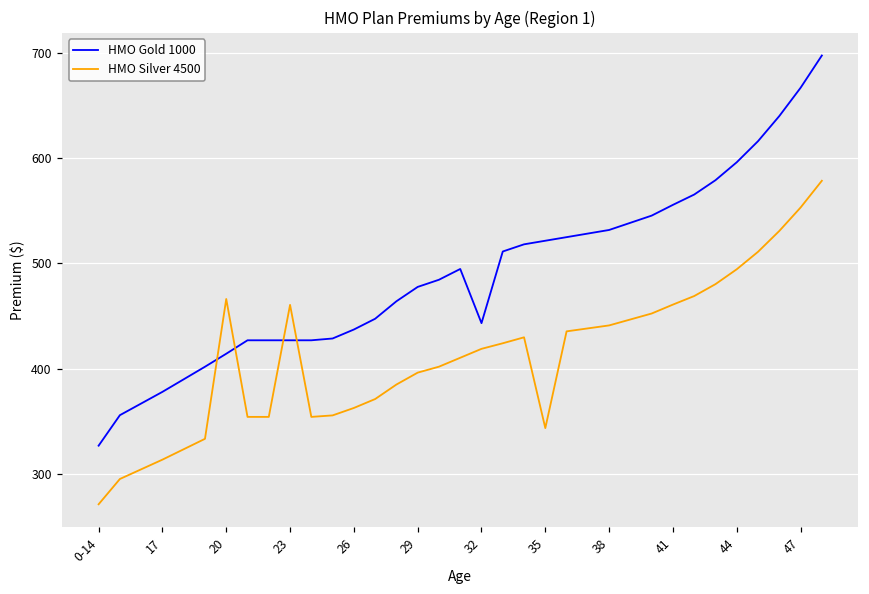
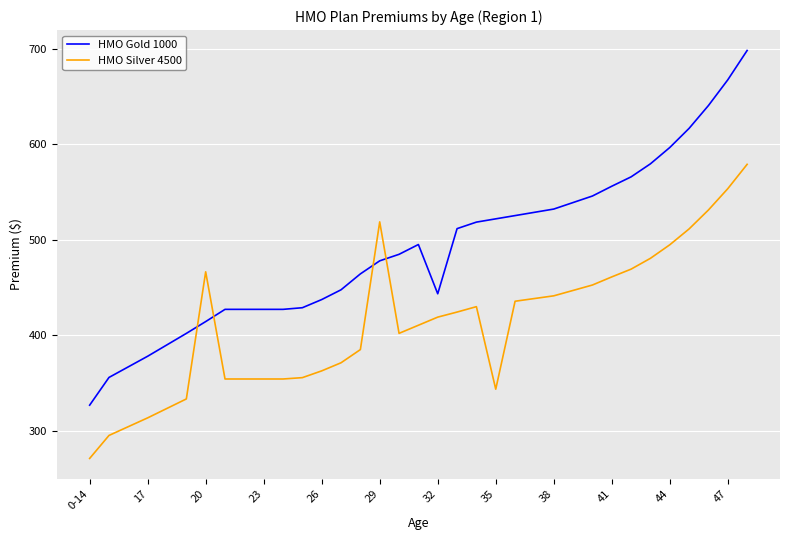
HMO Silver 4500, 23: 460 -> 350
HMO Silver 4500, 29: 400 -> 520
